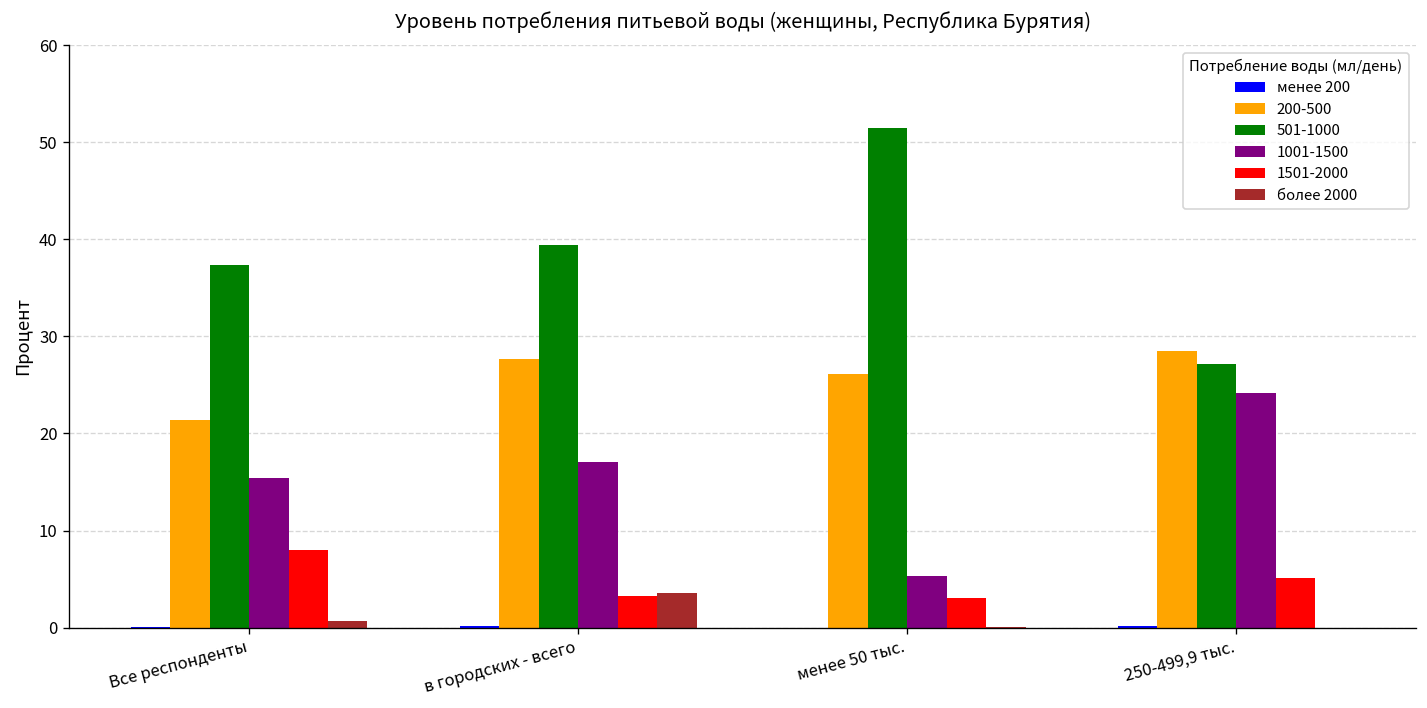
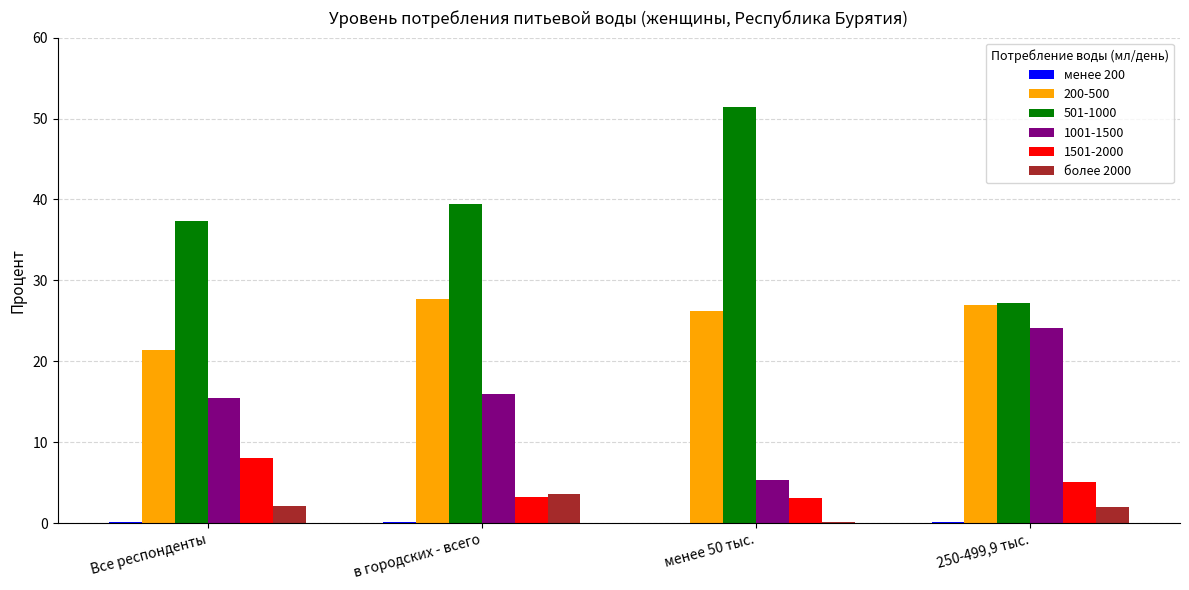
более 2000, Все респонденты: 1 -> 2
1001-1500, в городских - всего: 17 -> 16
200-500, 250-499,9 тыс.: 29 -> 27
более 2000, 250-499,9 тыс.: 0 -> 2
